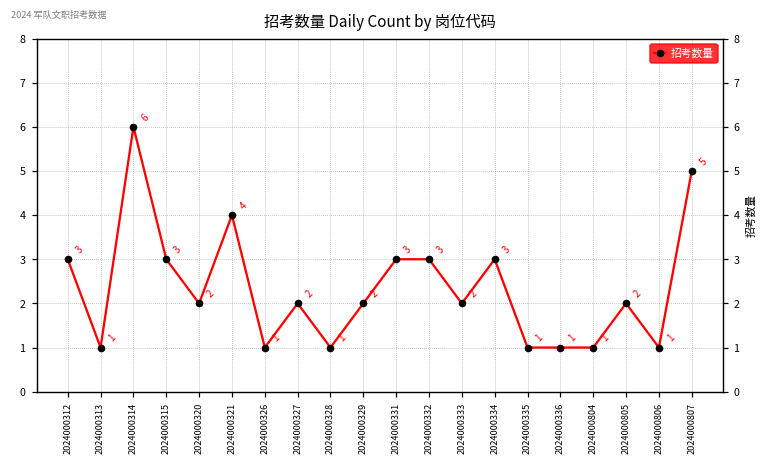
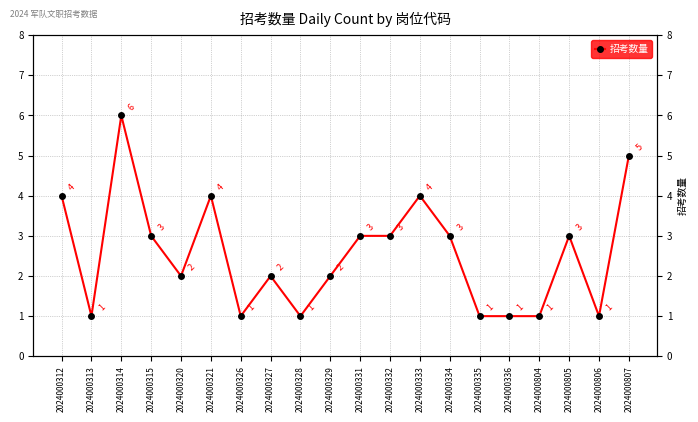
2024000312: 3 -> 4
2024000333: 2 -> 4
2024000805: 2 -> 3
